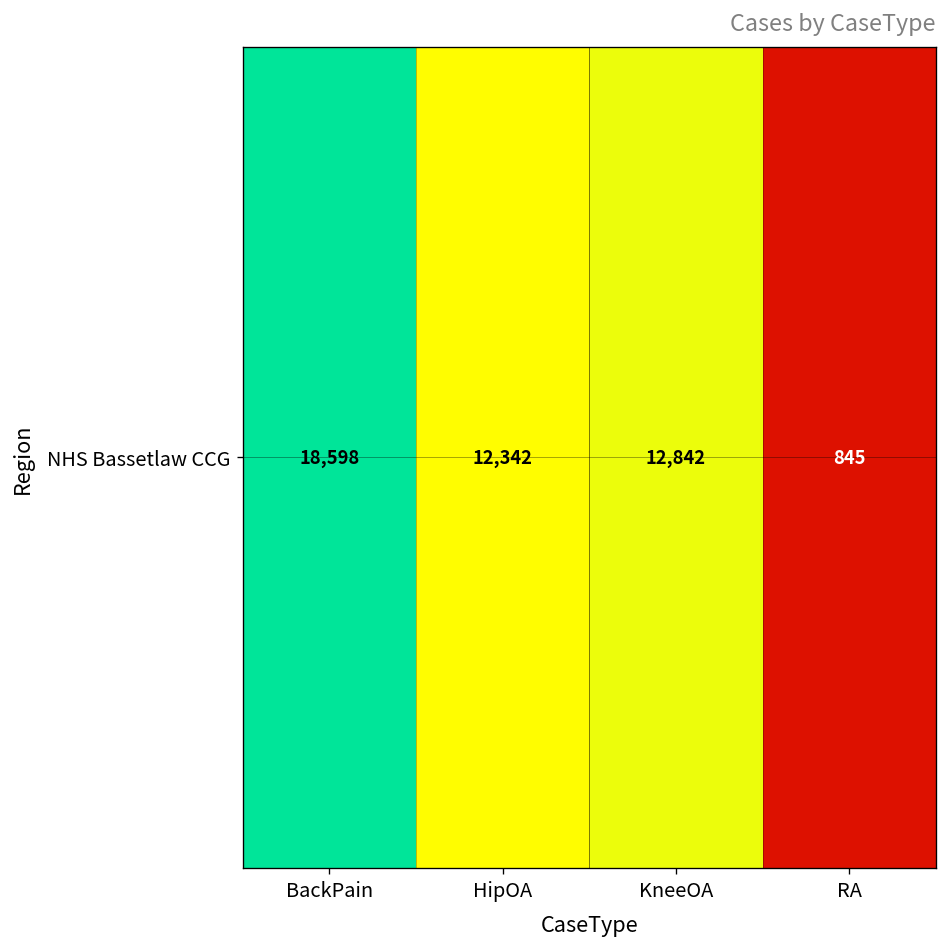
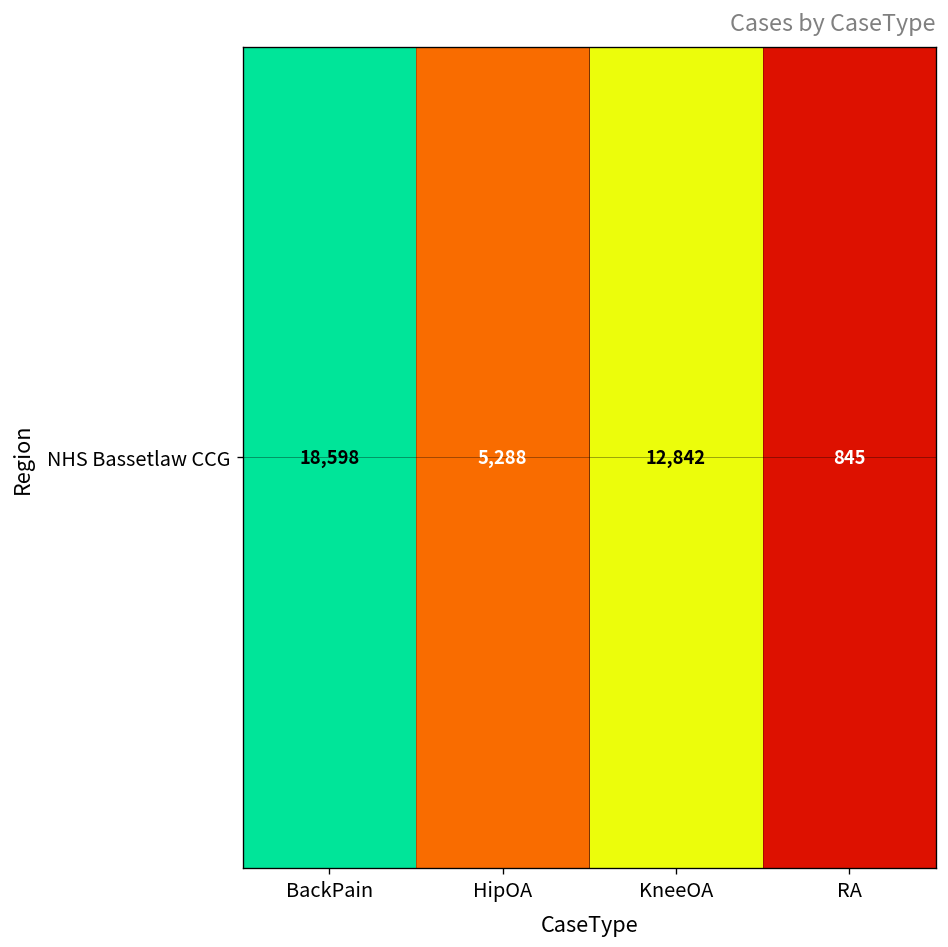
NHS Bassetlaw CCG, HipOA: 12,342 -> 5,288
